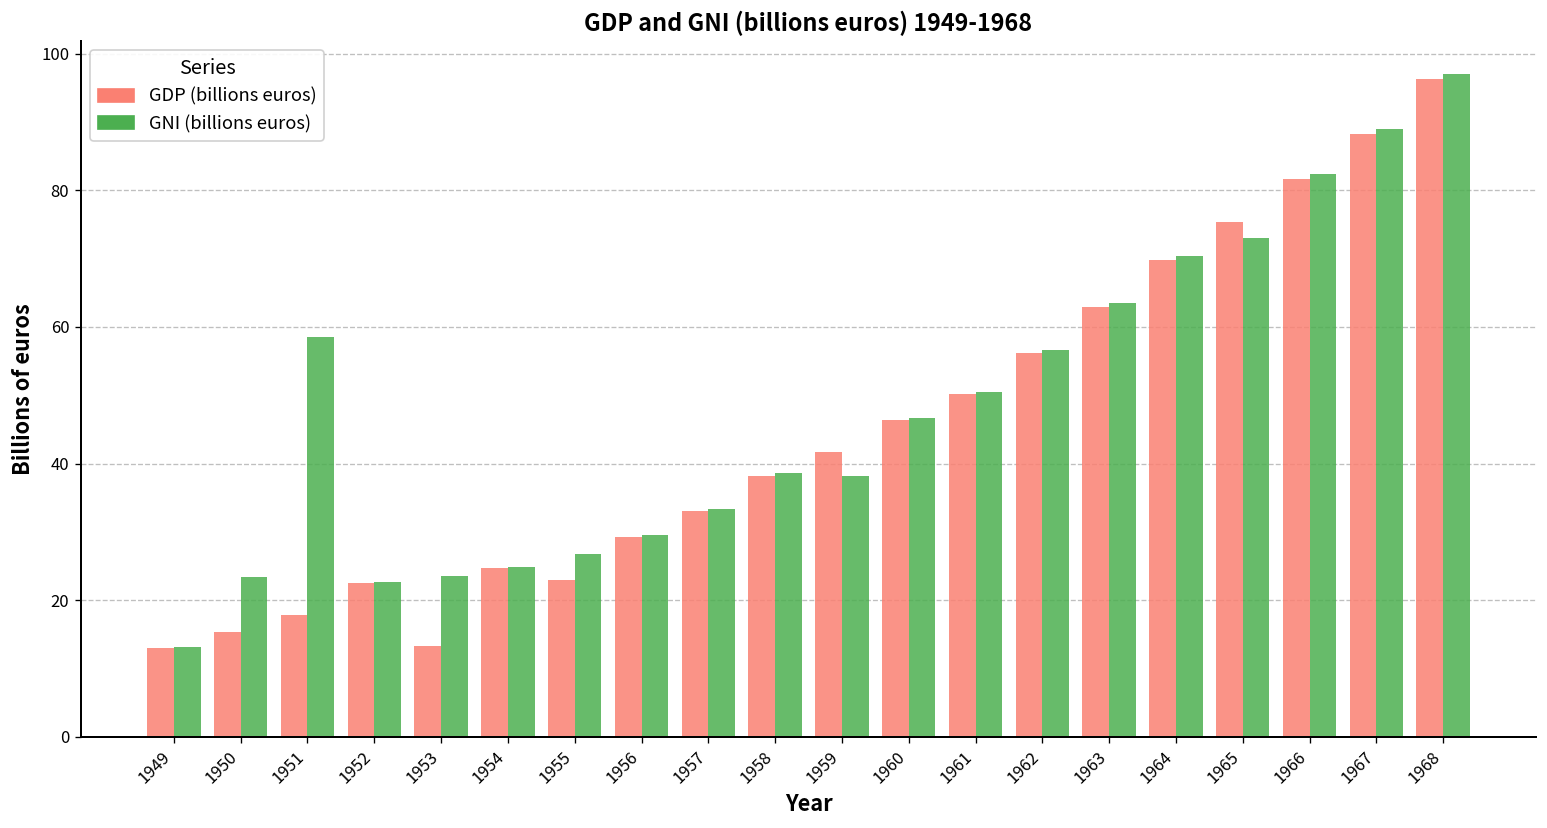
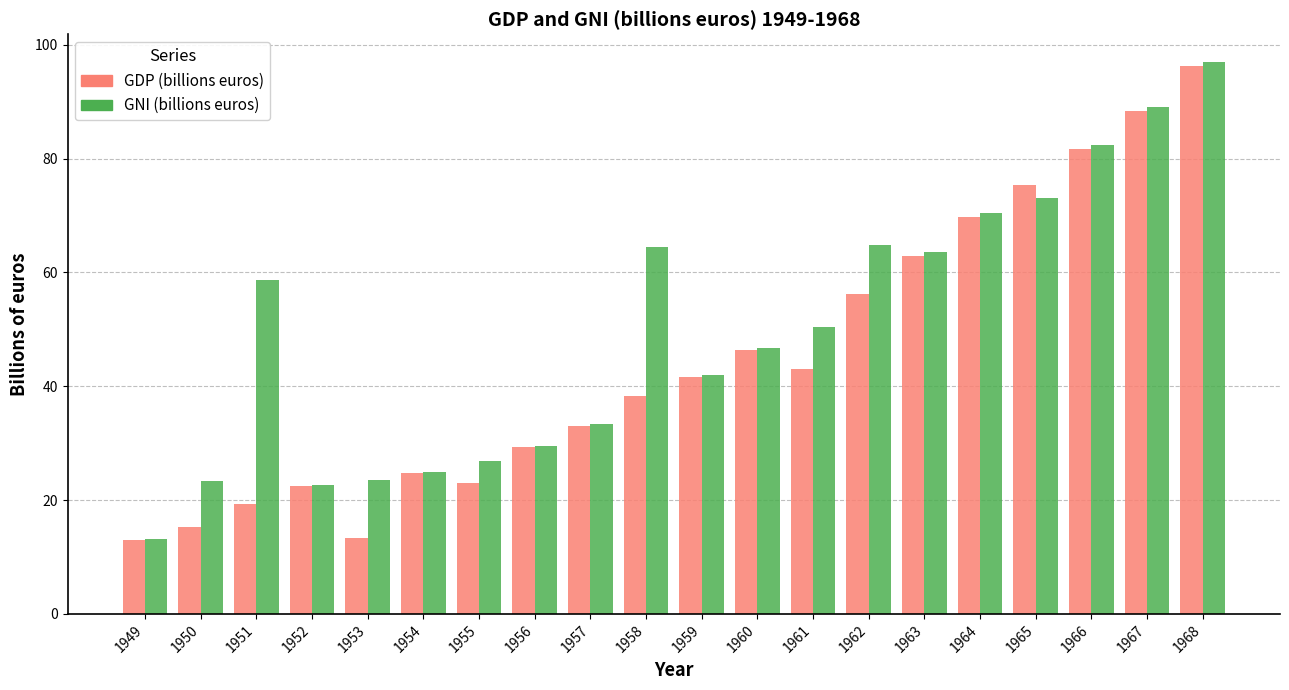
GDP (billions euros), 1951: 18 -> 19
GNI (billions euros), 1958: 39 -> 65
GNI (billions euros), 1959: 38 -> 42
GDP (billions euros), 1961: 50 -> 43
GNI (billions euros), 1962: 57 -> 65
